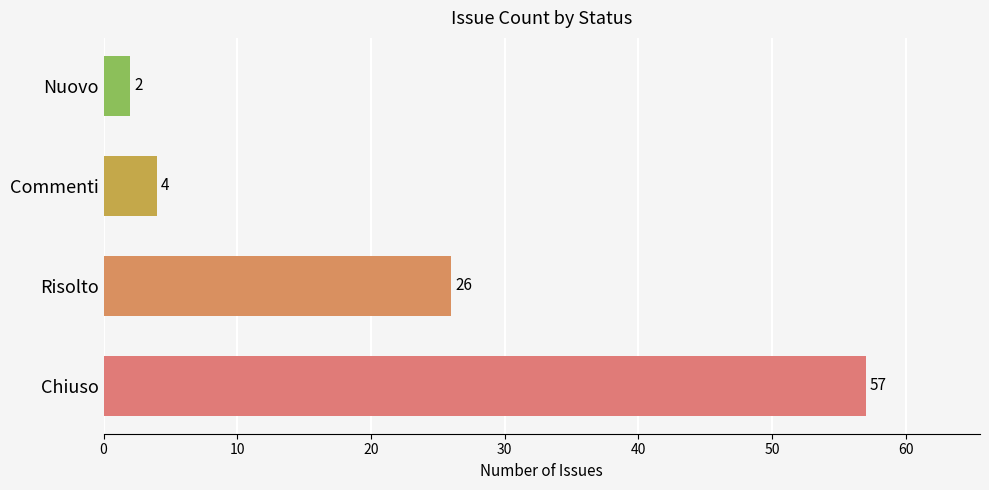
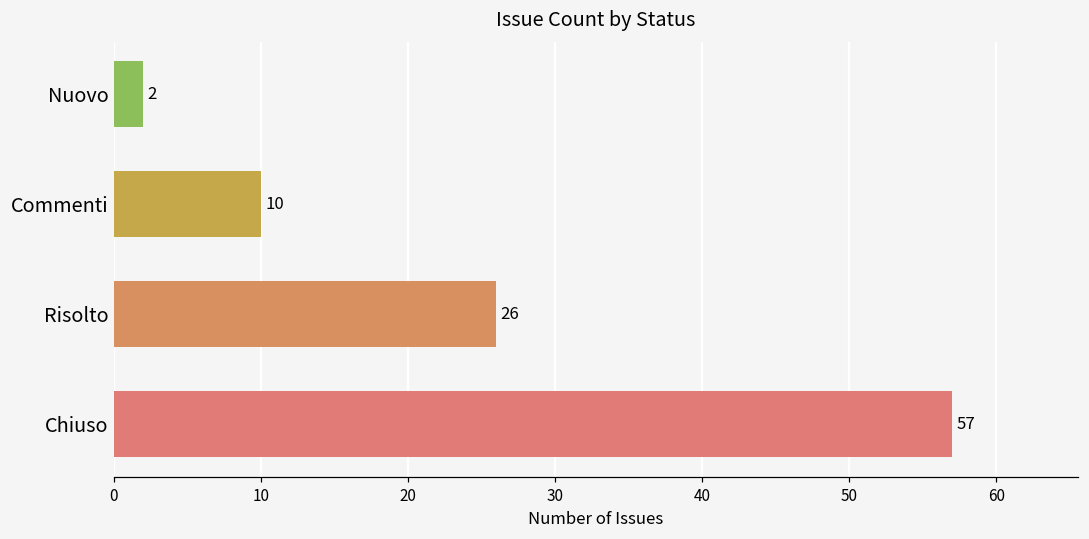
Commenti: 4 -> 10
